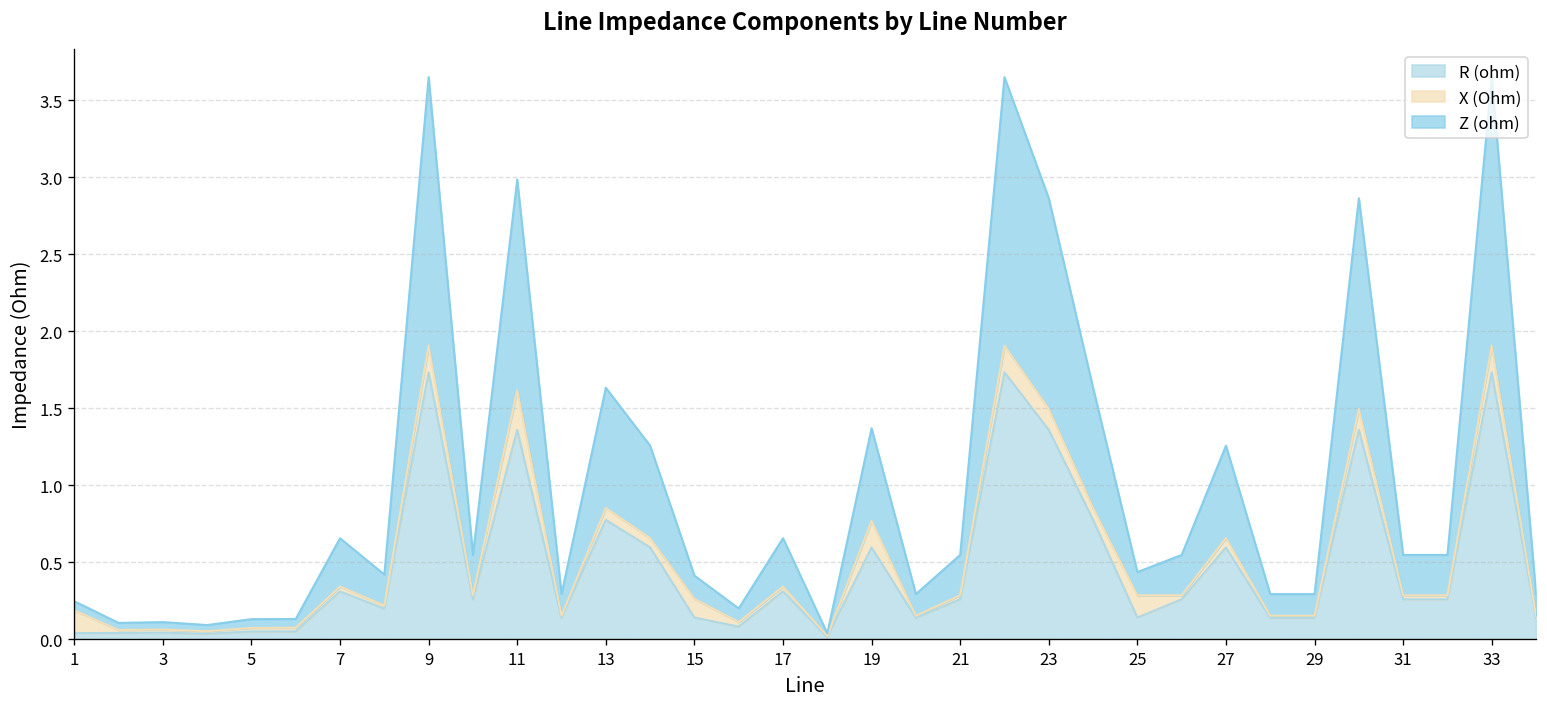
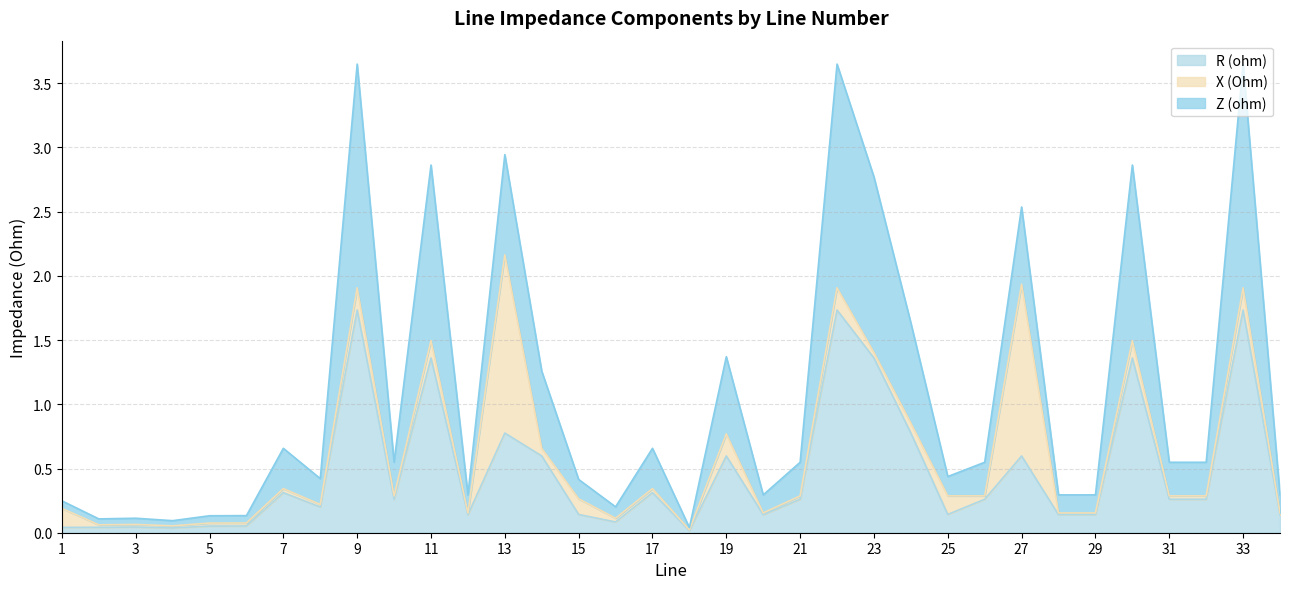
X (Ohm), 11: 0.26 -> 0.14
X (Ohm), 13: 0.08 -> 1.39
X (Ohm), 23: 0.14 -> 0.04
X (Ohm), 27: 0.06 -> 1.34
